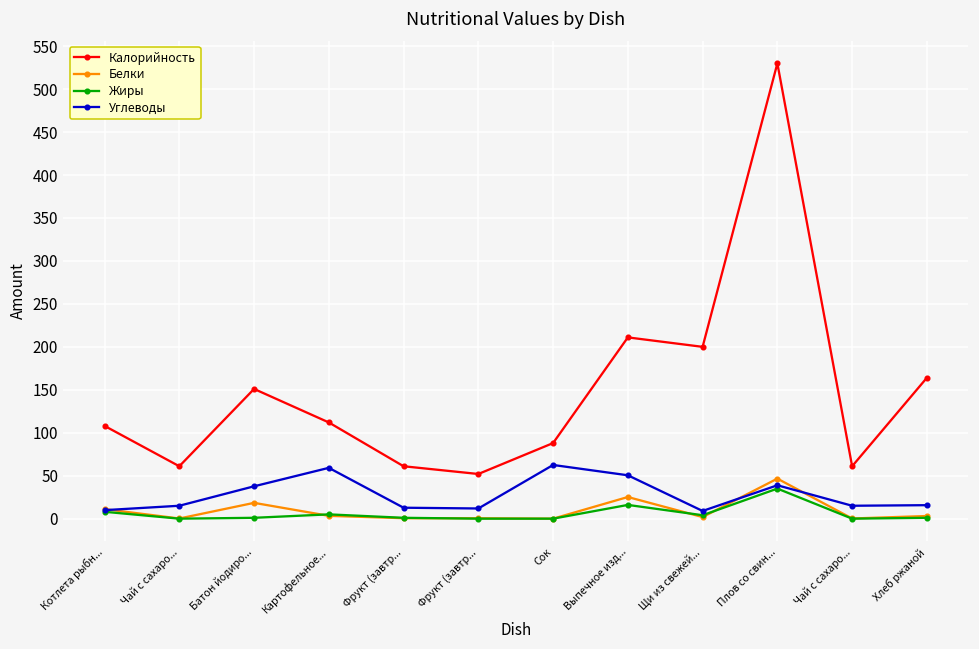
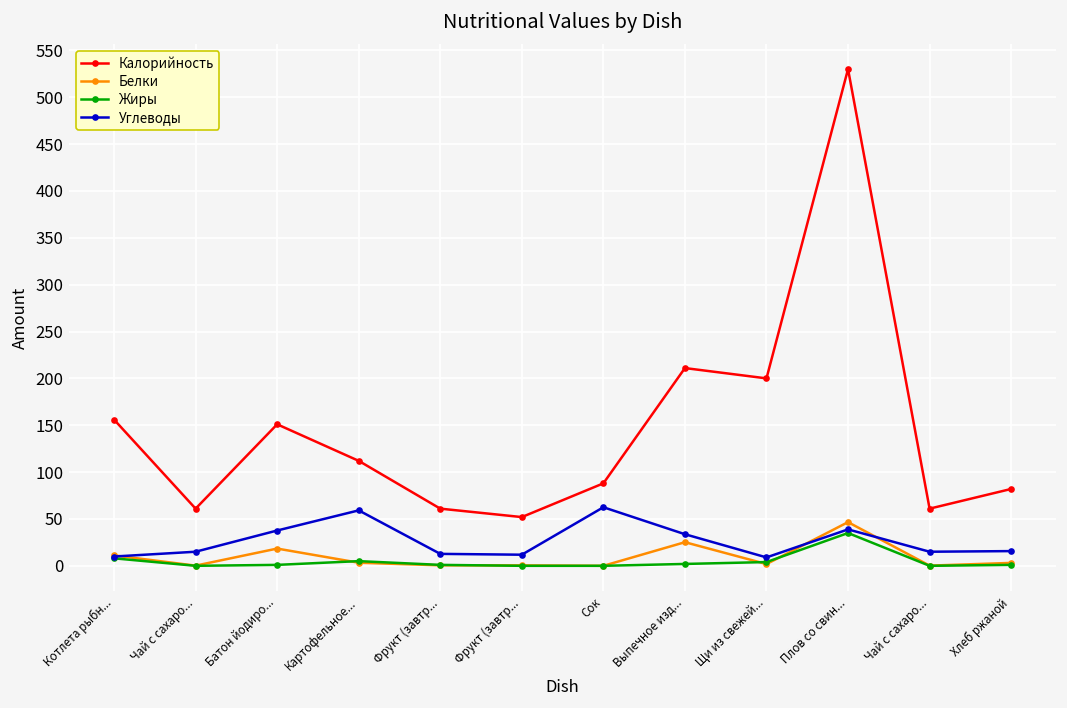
Калорийность, Котлета рыбн...: 110 -> 160
Жиры, Выпечное изд...: 20 -> 0
Углеводы, Выпечное изд...: 50 -> 30
Калорийность, Хлеб ржаной: 160 -> 80
